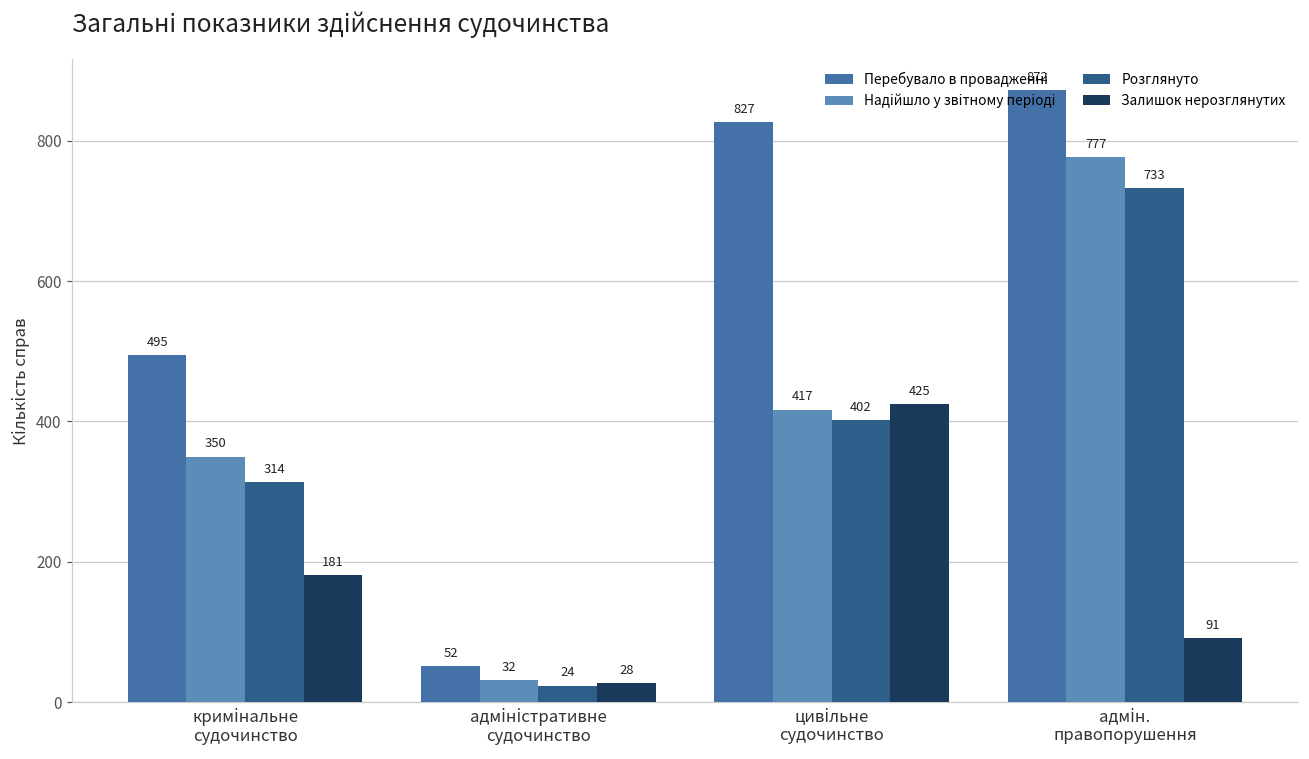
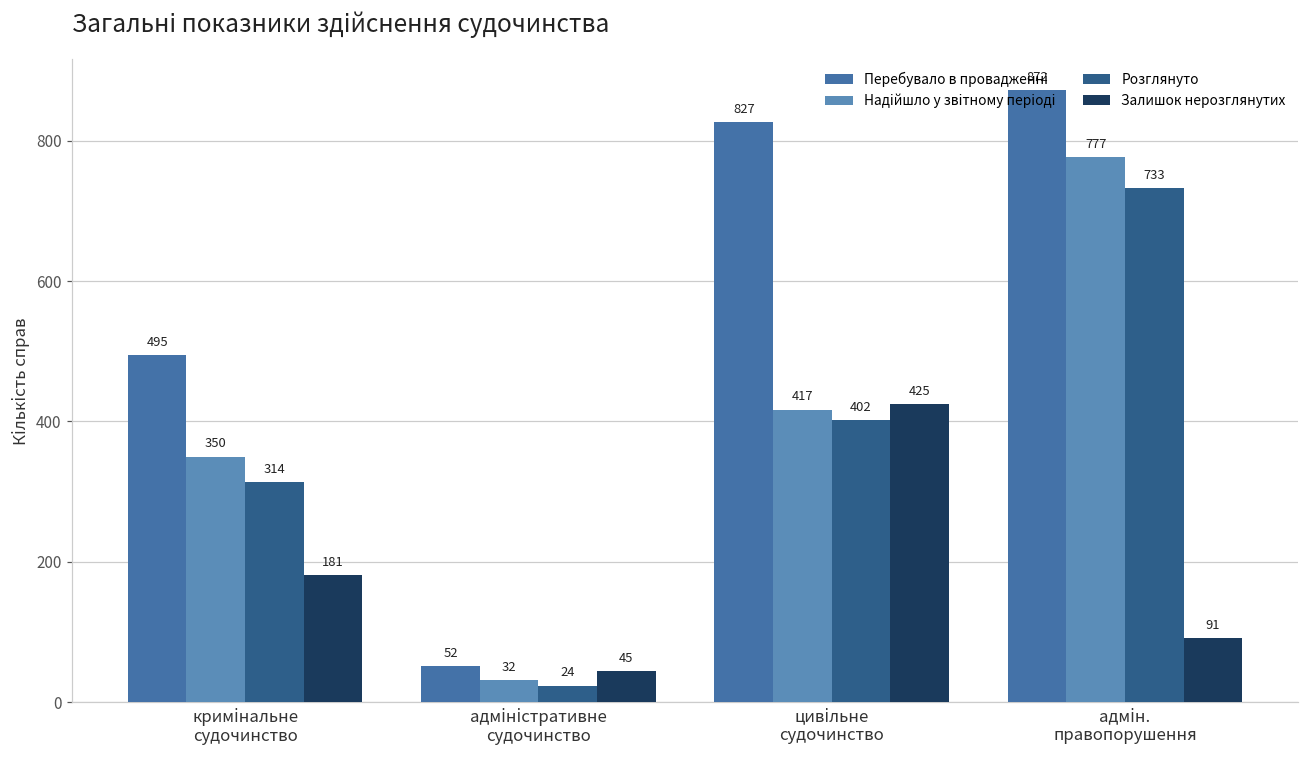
Залишок нерозглянутих, адміністративне судочинство: 28 -> 45
